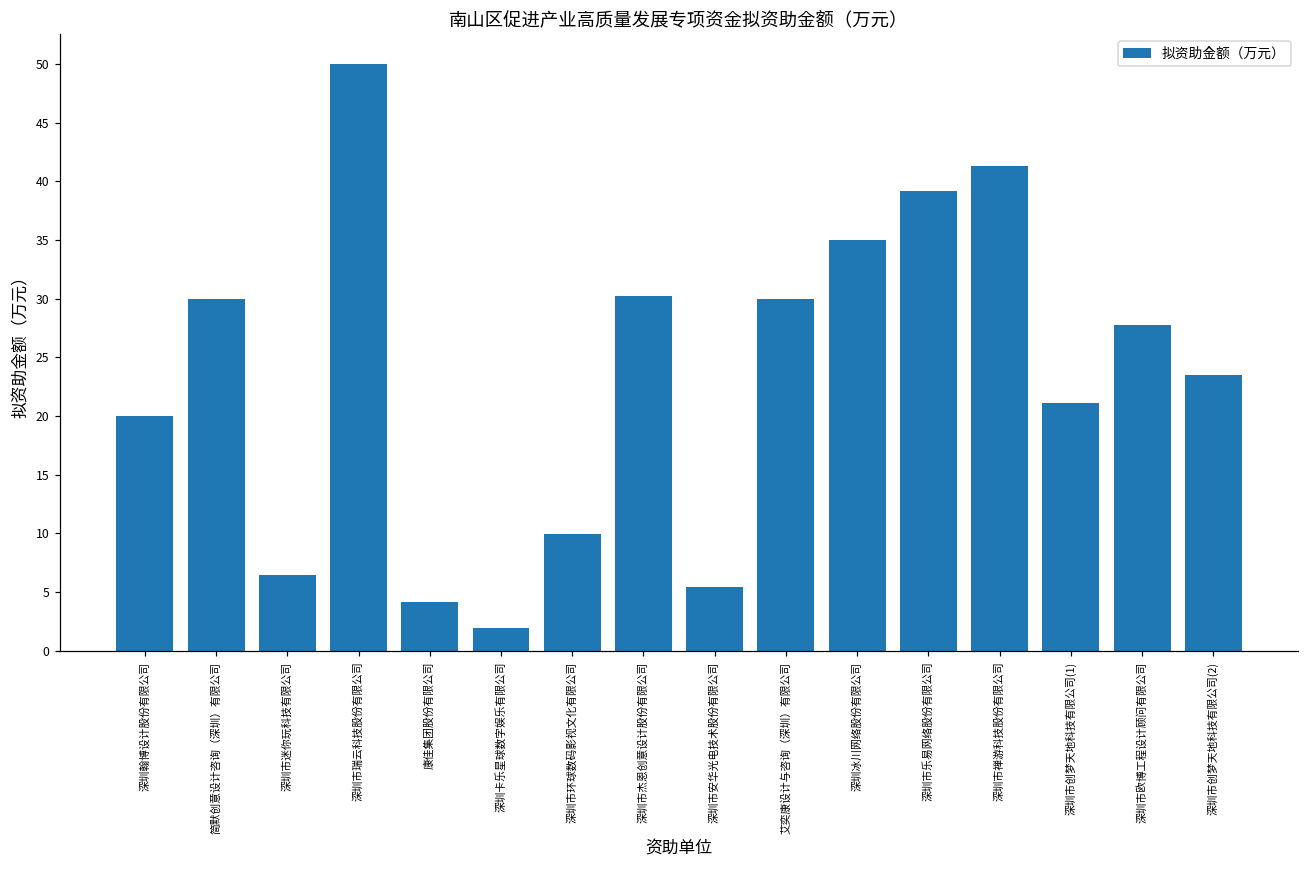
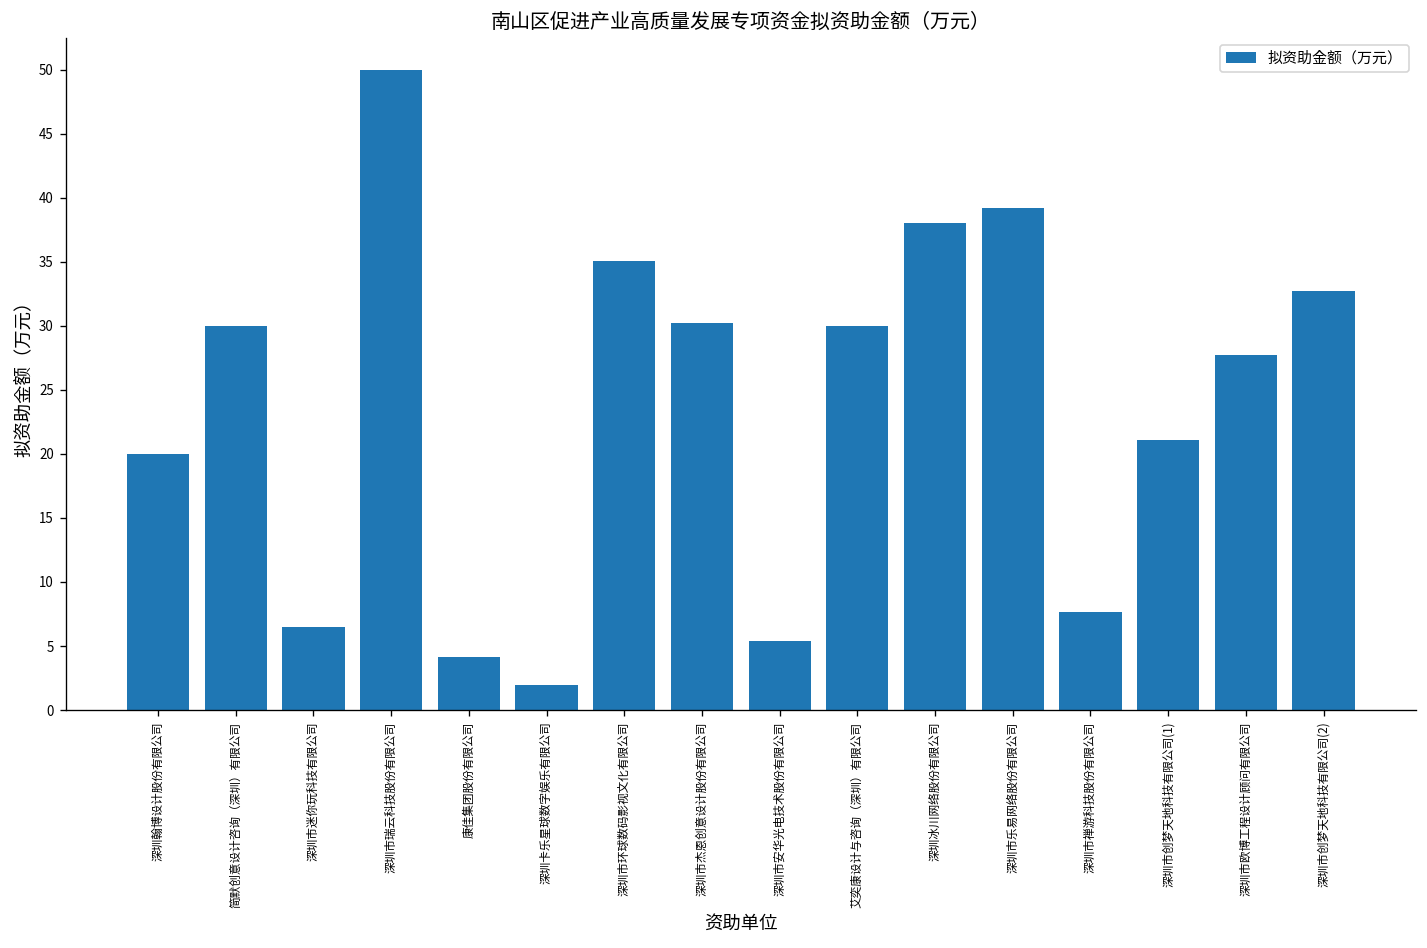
深圳市环球数码影视文化有限公司: 10.0 -> 35.1
深圳冰川网络股份有限公司: 35 -> 38
深圳市禅游科技股份有限公司: 41.3 -> 7.6
深圳市创梦天地科技有限公司(2): 23.5 -> 32.7
